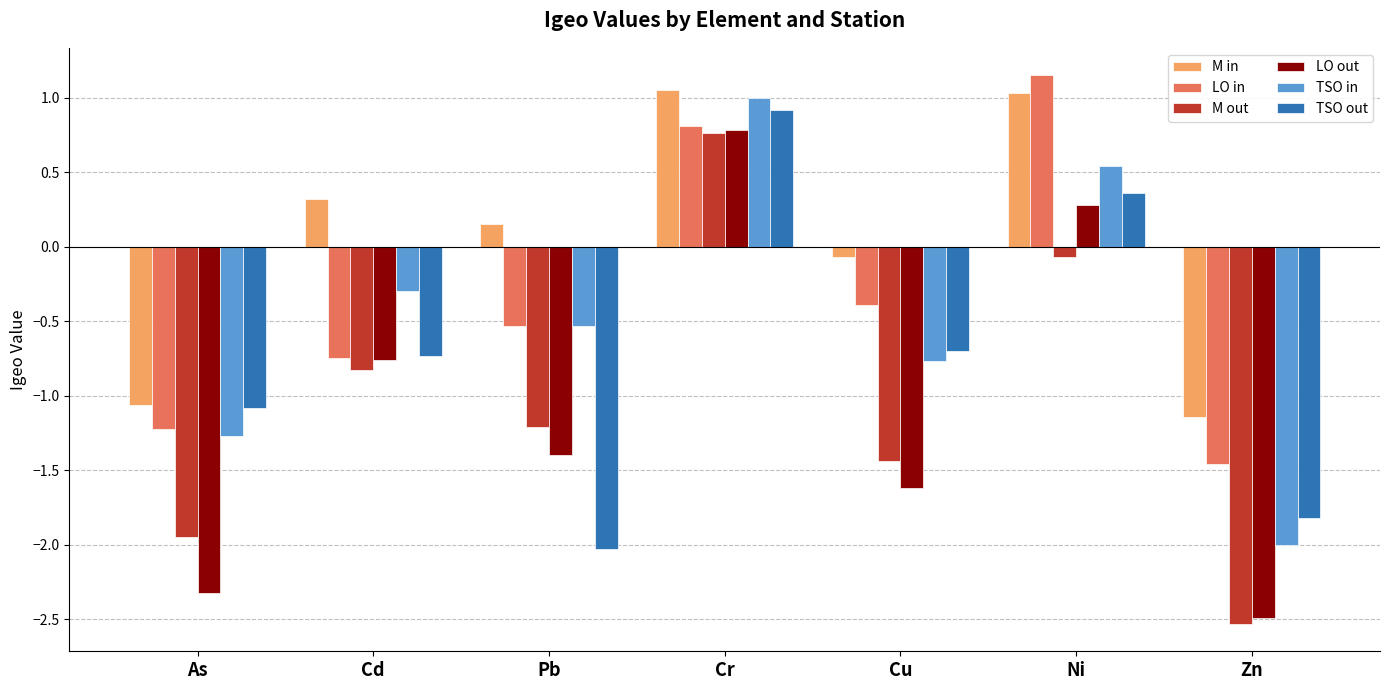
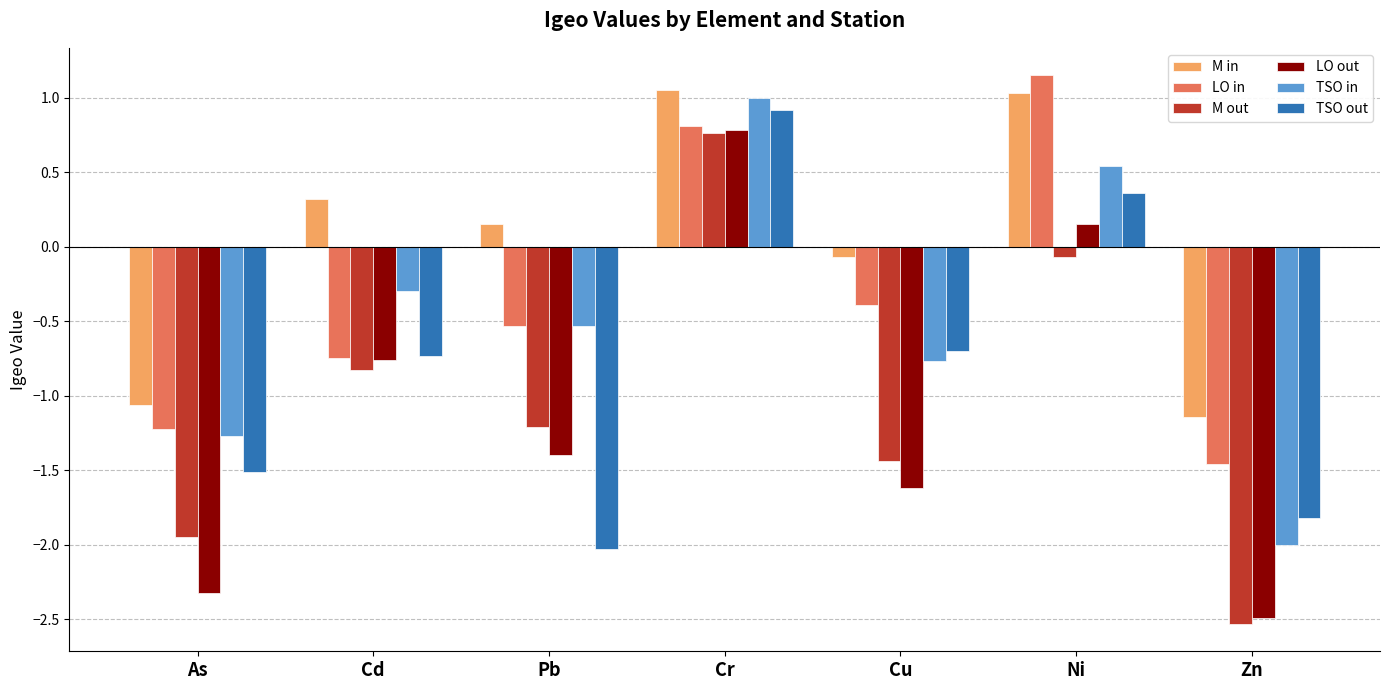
TSO out, As: -1.08 -> -1.51
LO out, Ni: 0.28 -> 0.15
